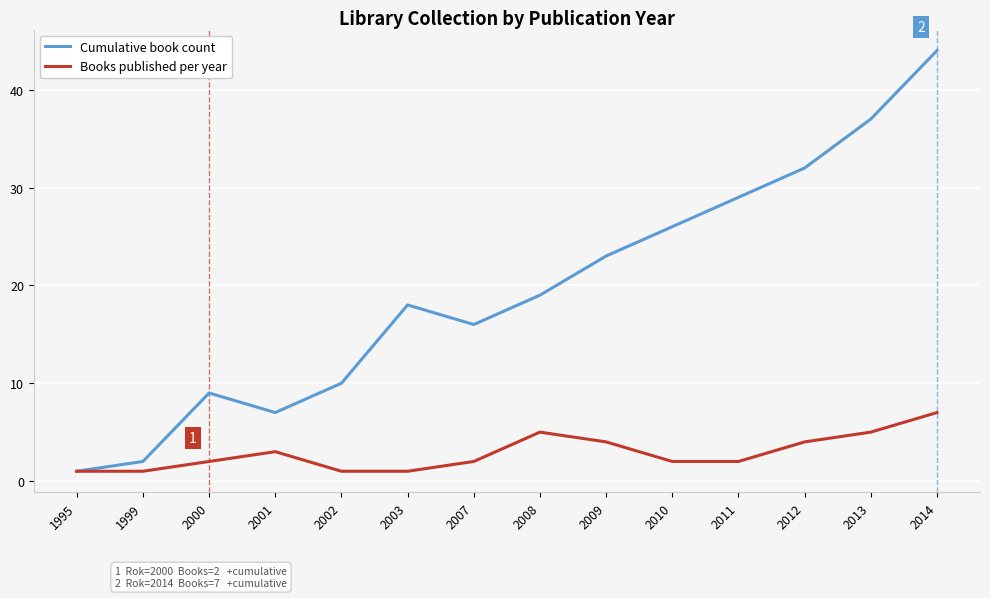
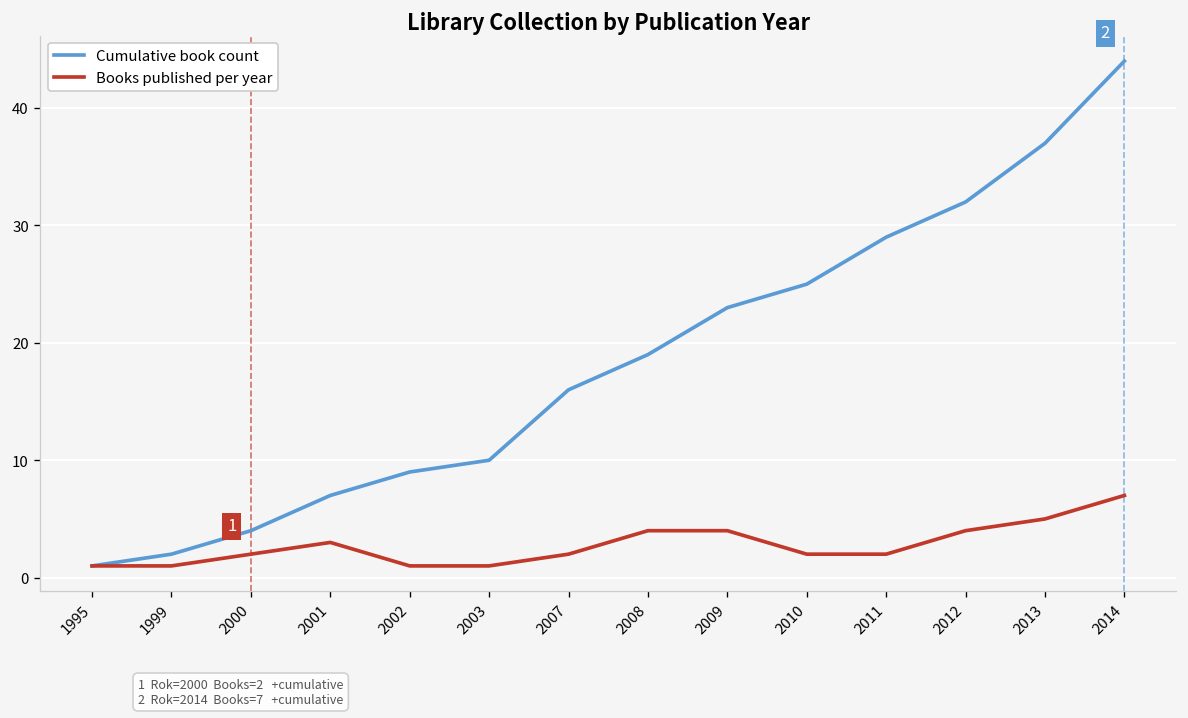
Cumulative book count, 2000: 9 -> 4
Cumulative book count, 2002: 10 -> 9
Cumulative book count, 2003: 18 -> 10
Books published per year, 2008: 5 -> 4
Cumulative book count, 2010: 26 -> 25
